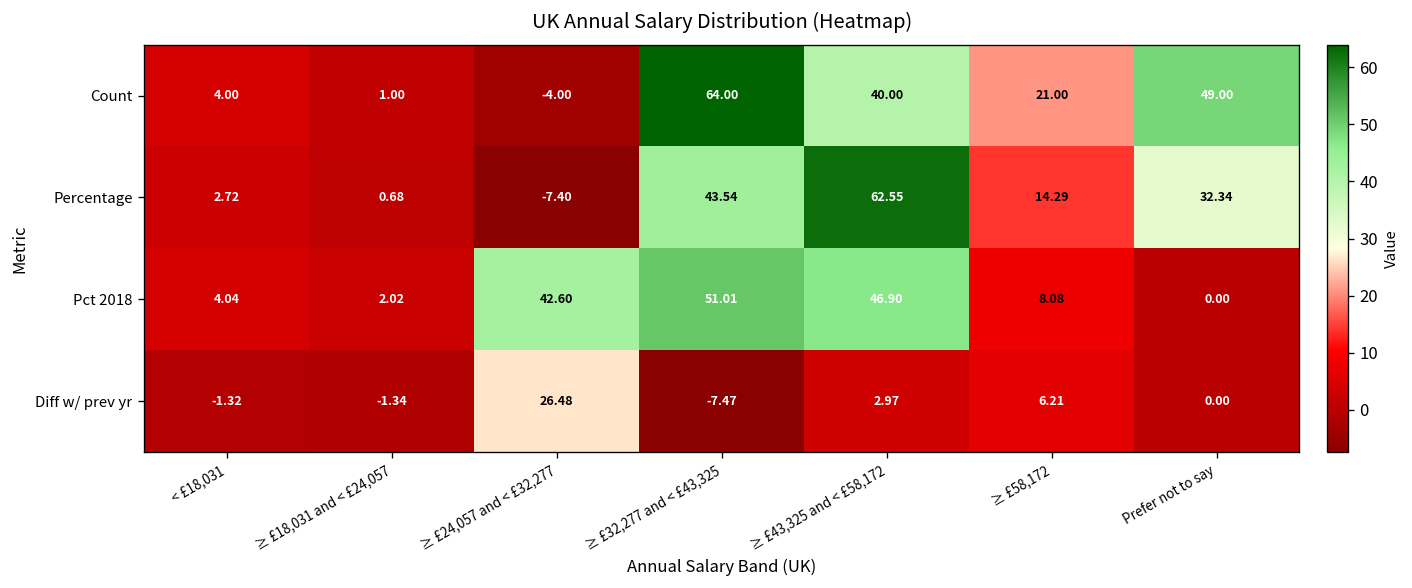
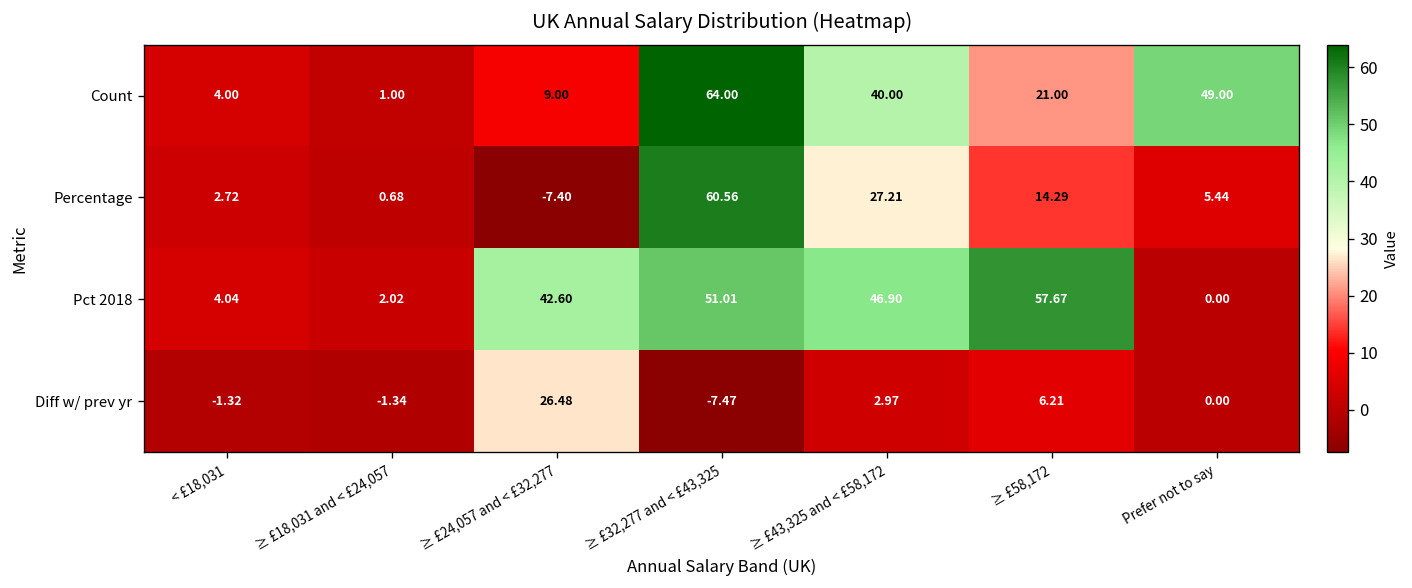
Count, ≥ £24,057 and < £32,277: -4.00 -> 9.00
Percentage, ≥ £32,277 and < £43,325: 43.54 -> 60.56
Percentage, ≥ £43,325 and < £58,172: 62.55 -> 27.21
Percentage, Prefer not to say: 32.34 -> 5.44
Pct 2018, ≥ £58,172: 8.08 -> 57.67
